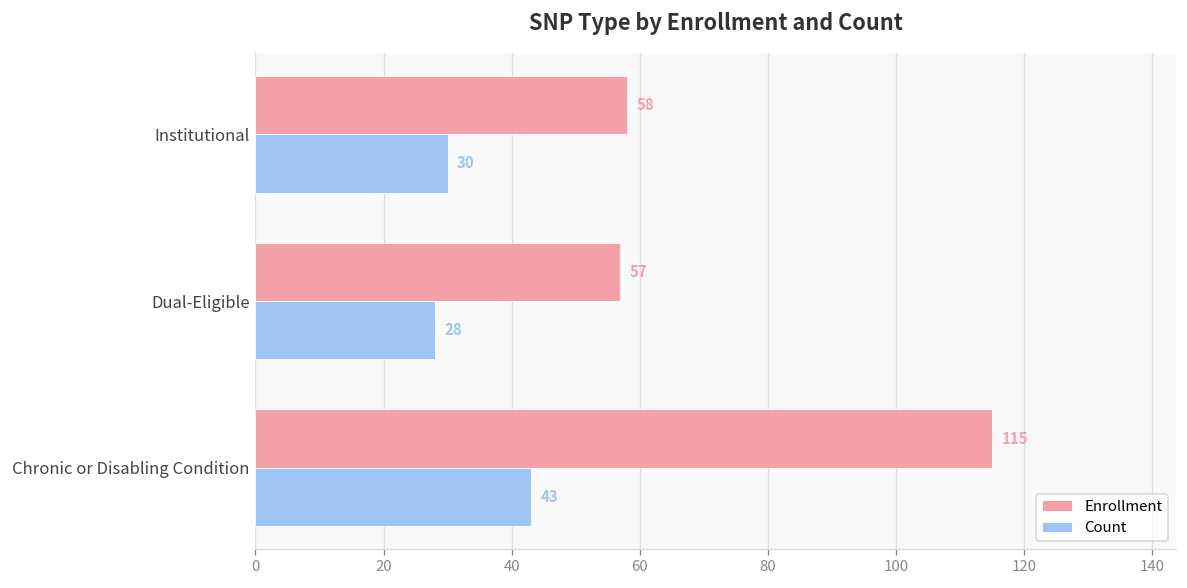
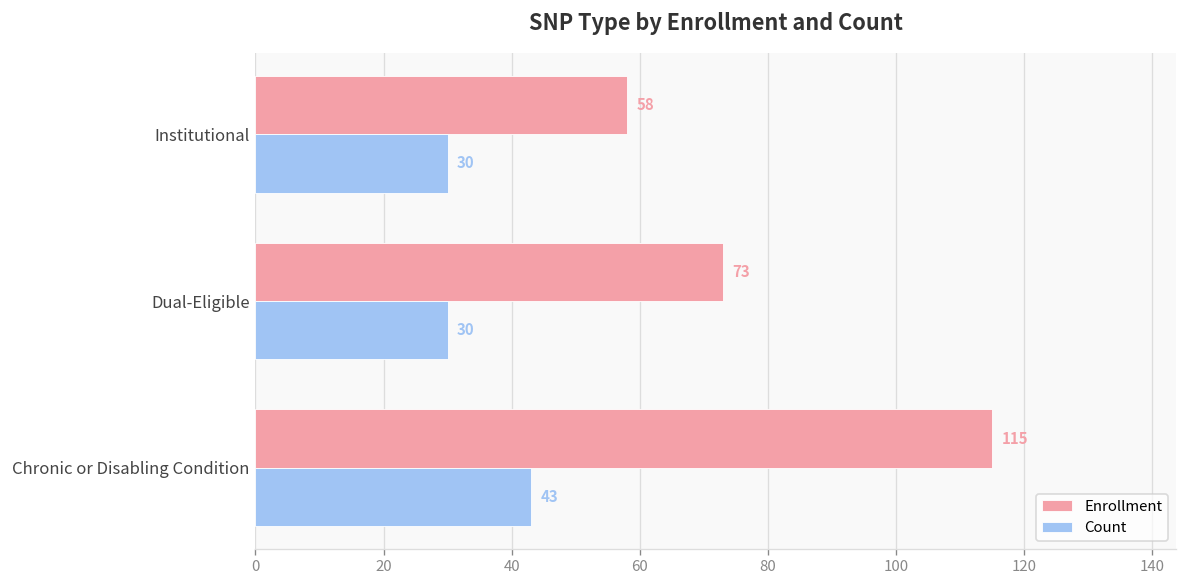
Enrollment, Dual-Eligible: 57 -> 73
Count, Dual-Eligible: 28 -> 30
